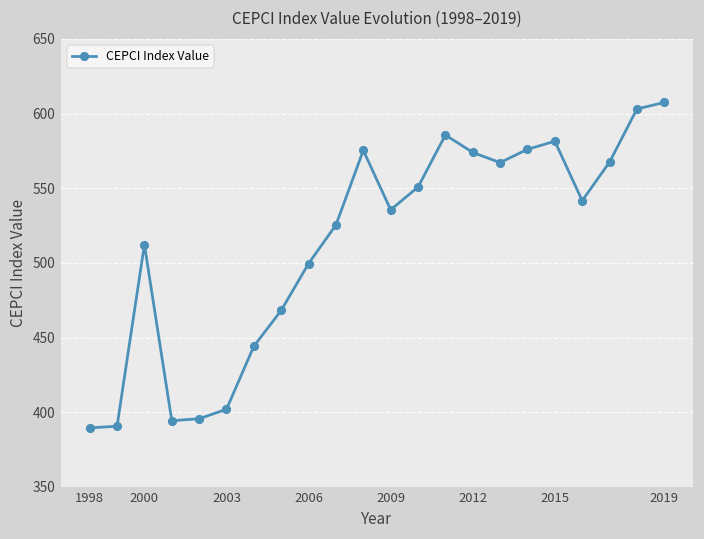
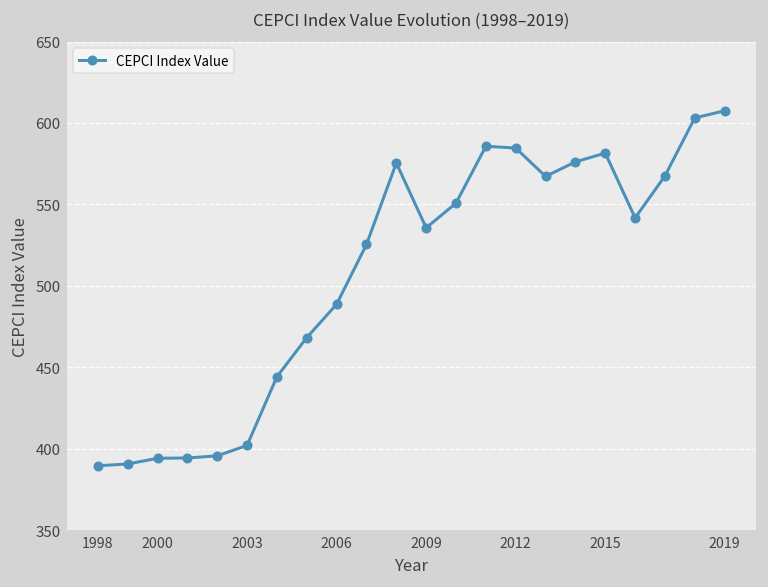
2000: 512 -> 394
2006: 500 -> 489
2012: 574 -> 585
